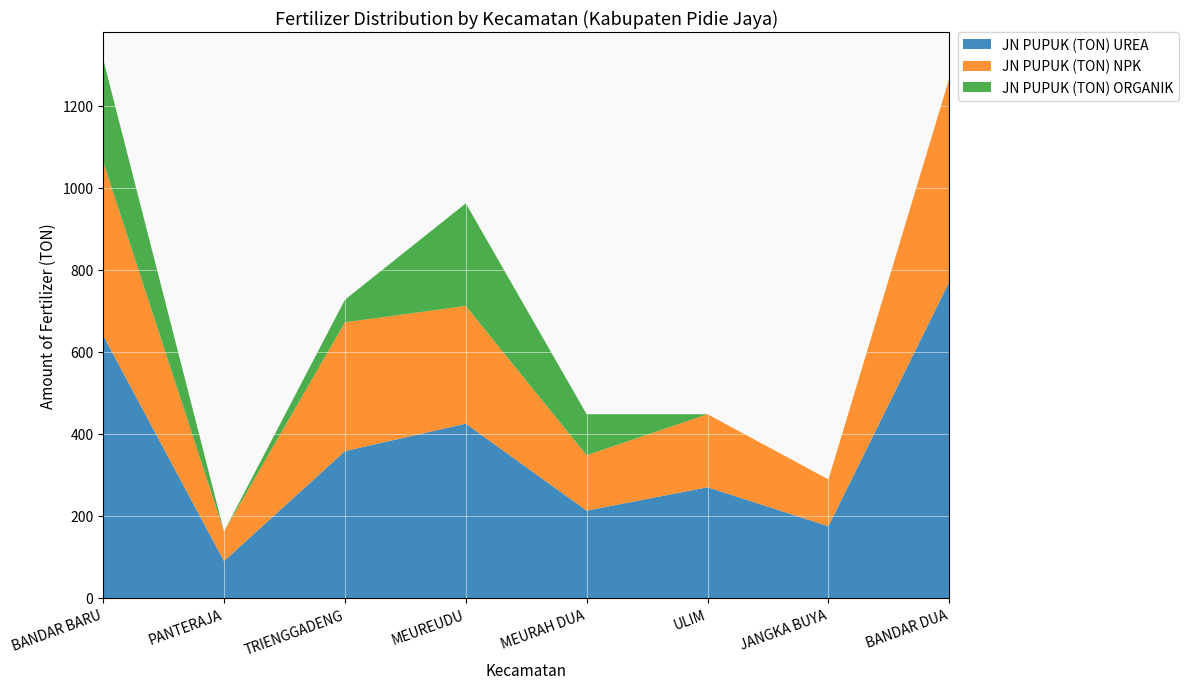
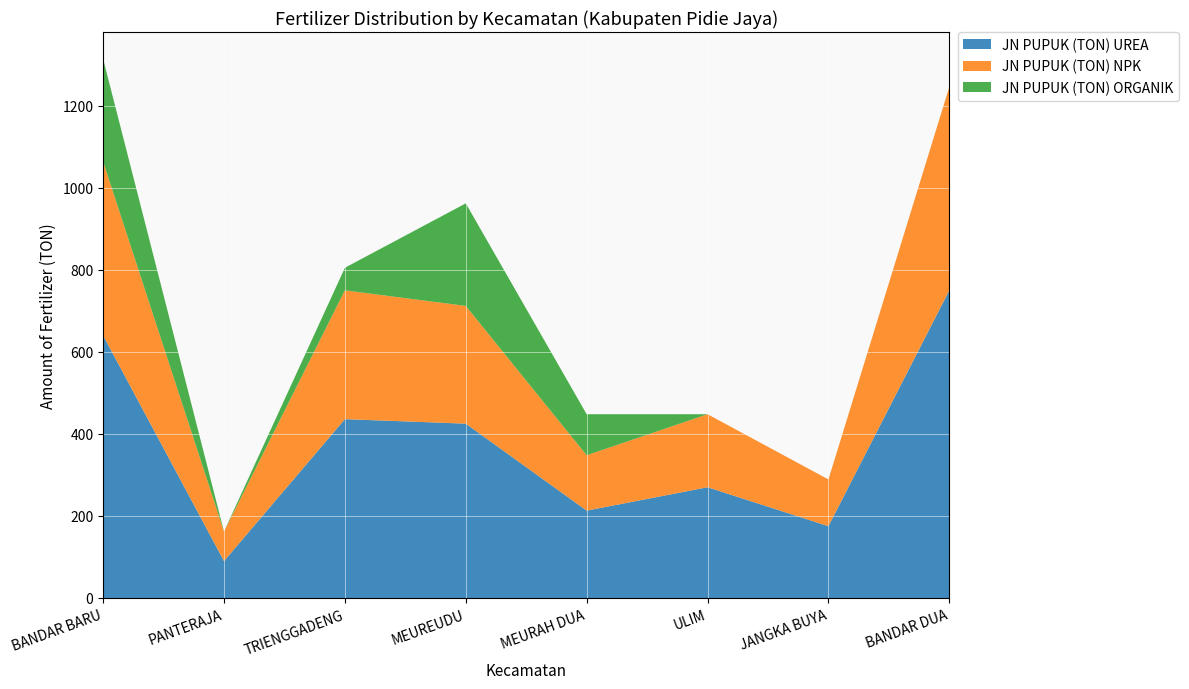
JN PUPUK (TON) UREA, TRIENGGADENG: 360 -> 440
JN PUPUK (TON) UREA, BANDAR DUA: 770 -> 750
